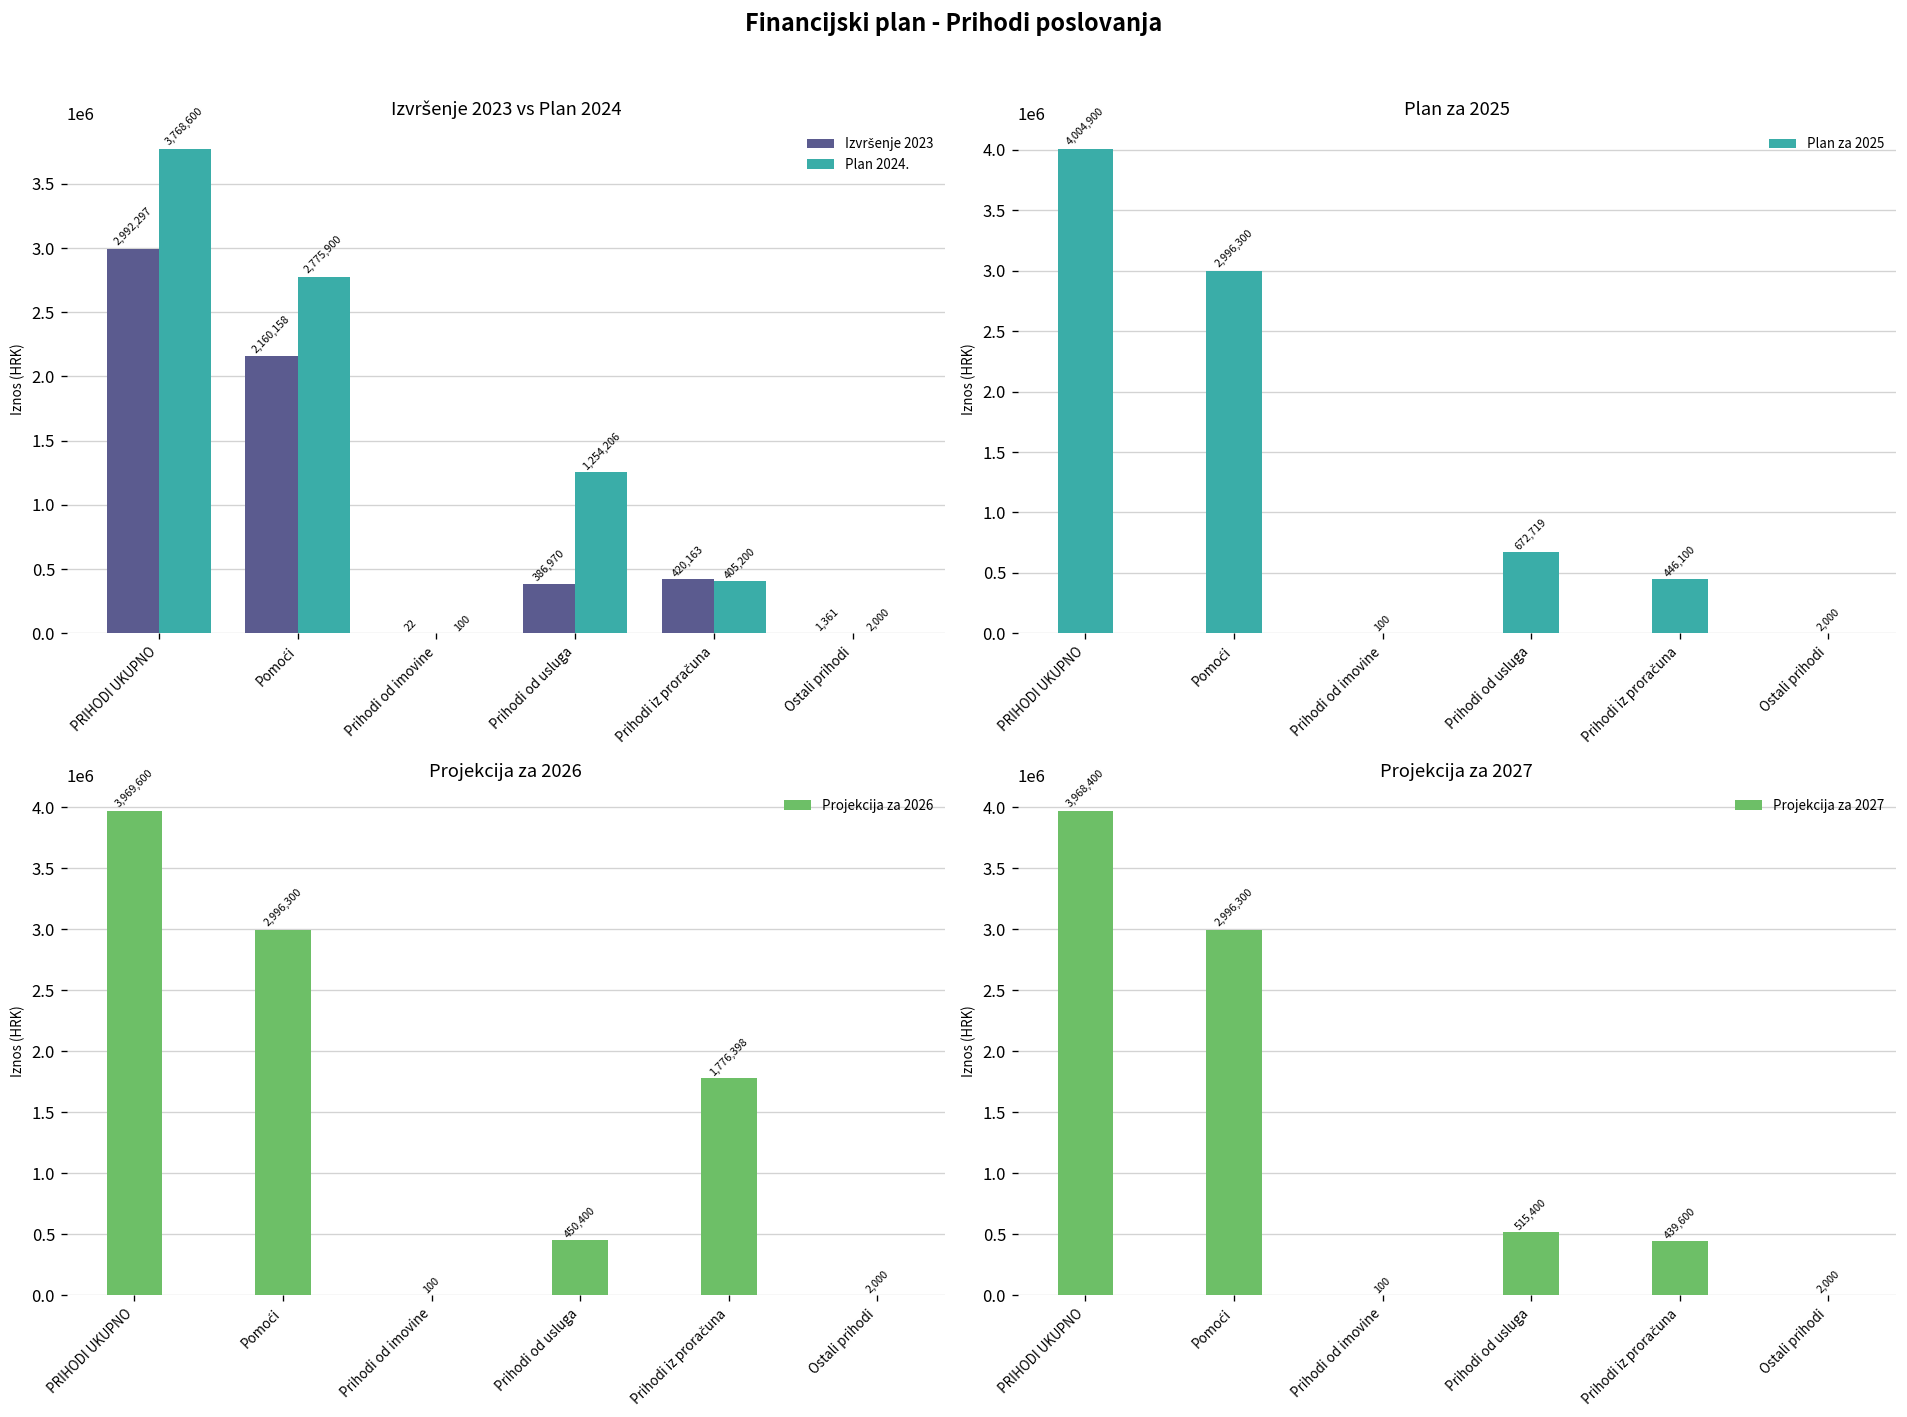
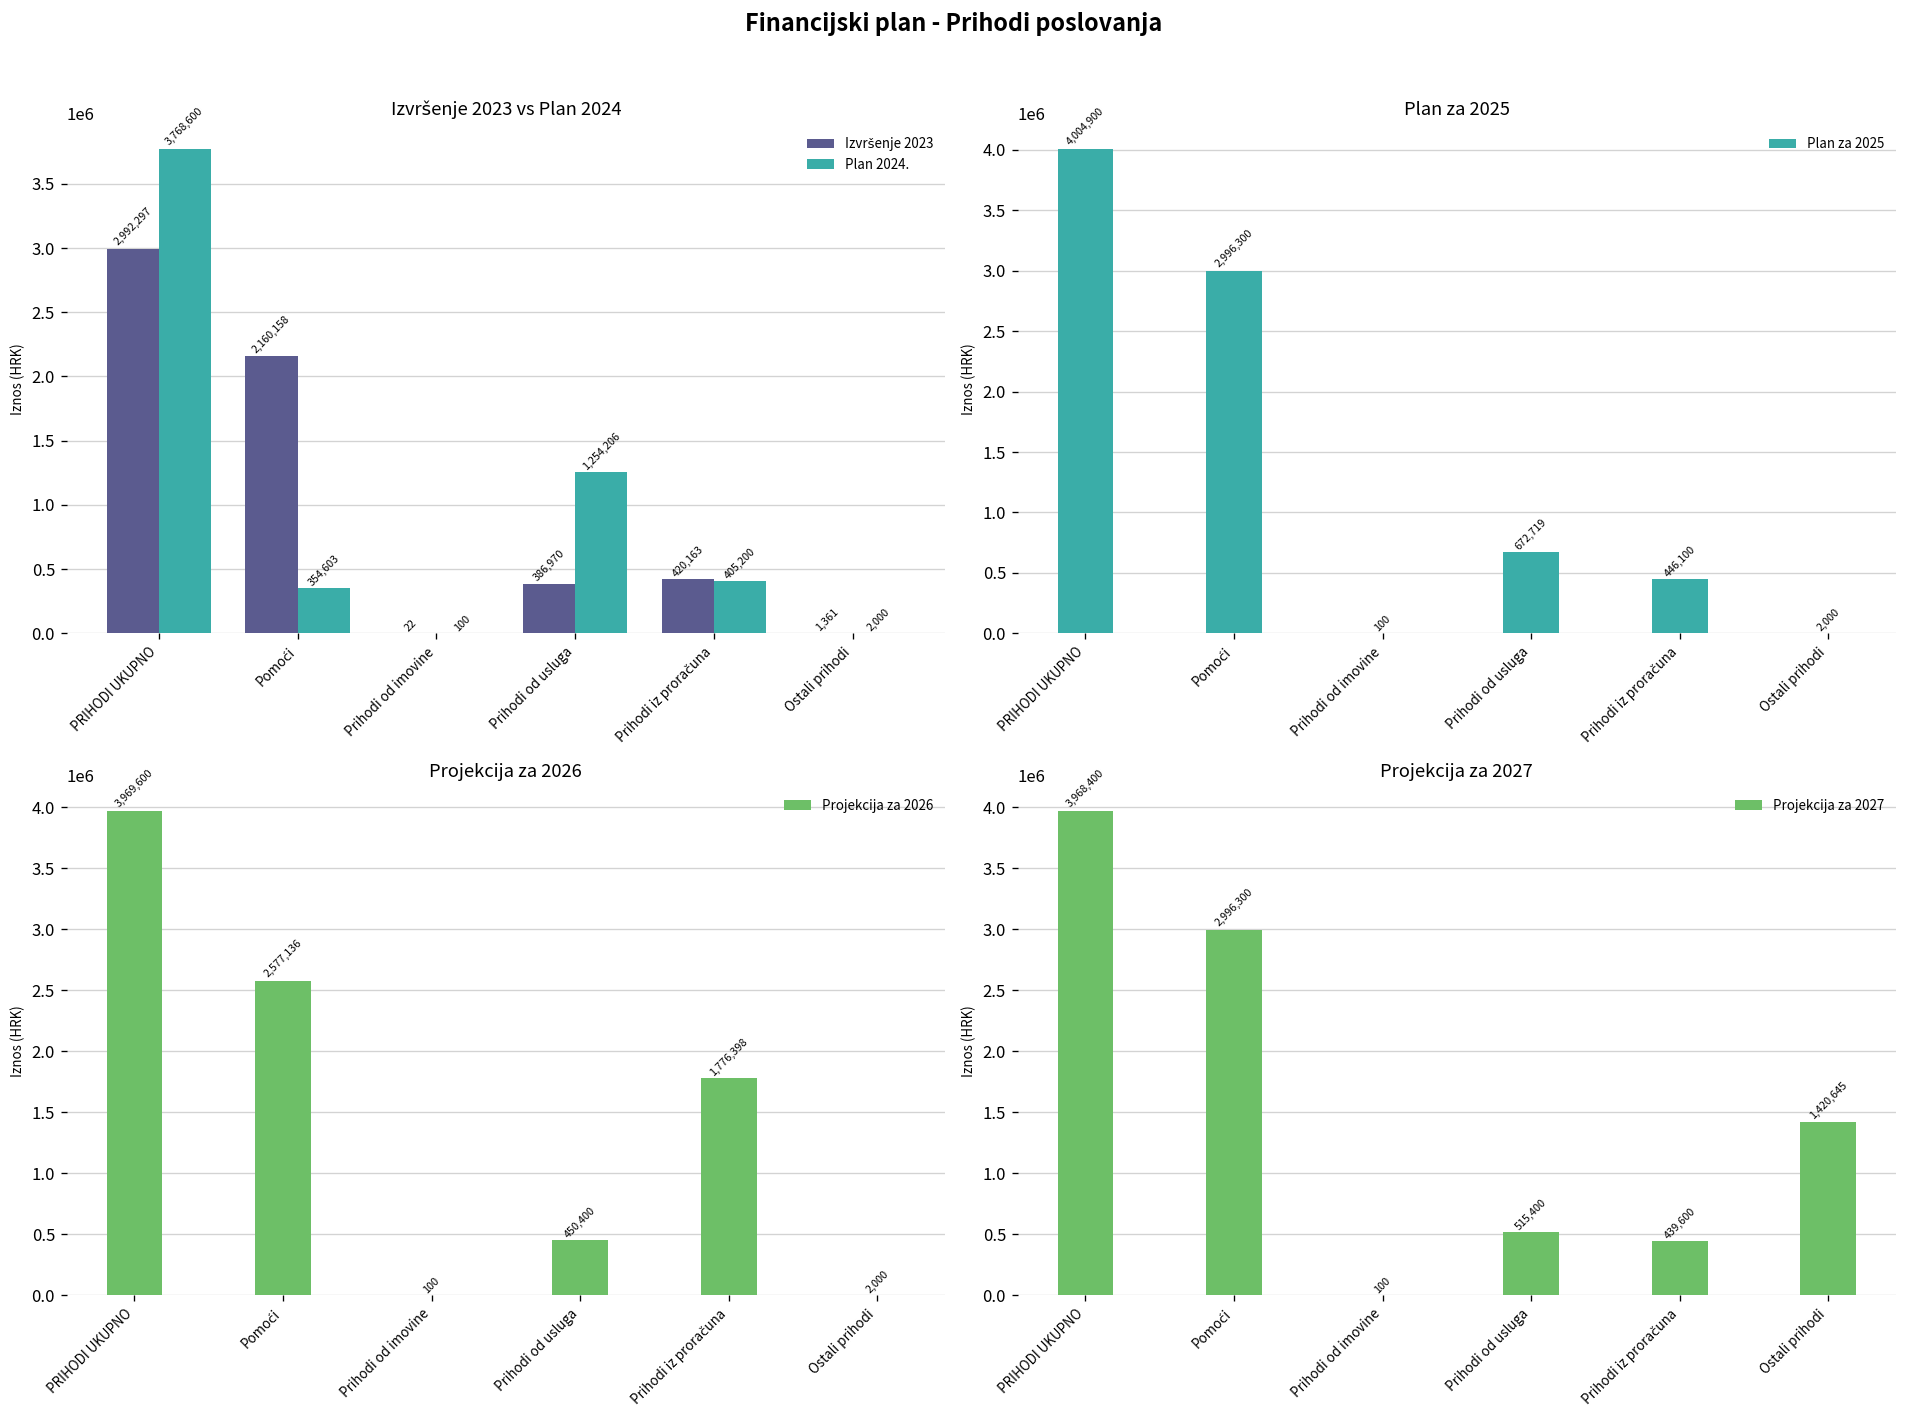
Izvršenje 2023 vs Plan 2024, Plan 2024., Pomoći: 2,775,900 -> 354,603
Projekcija za 2026, Pomoći: 2,996,300 -> 2,577,136
Projekcija za 2027, Ostali prihodi: 2,000 -> 1,420,645
